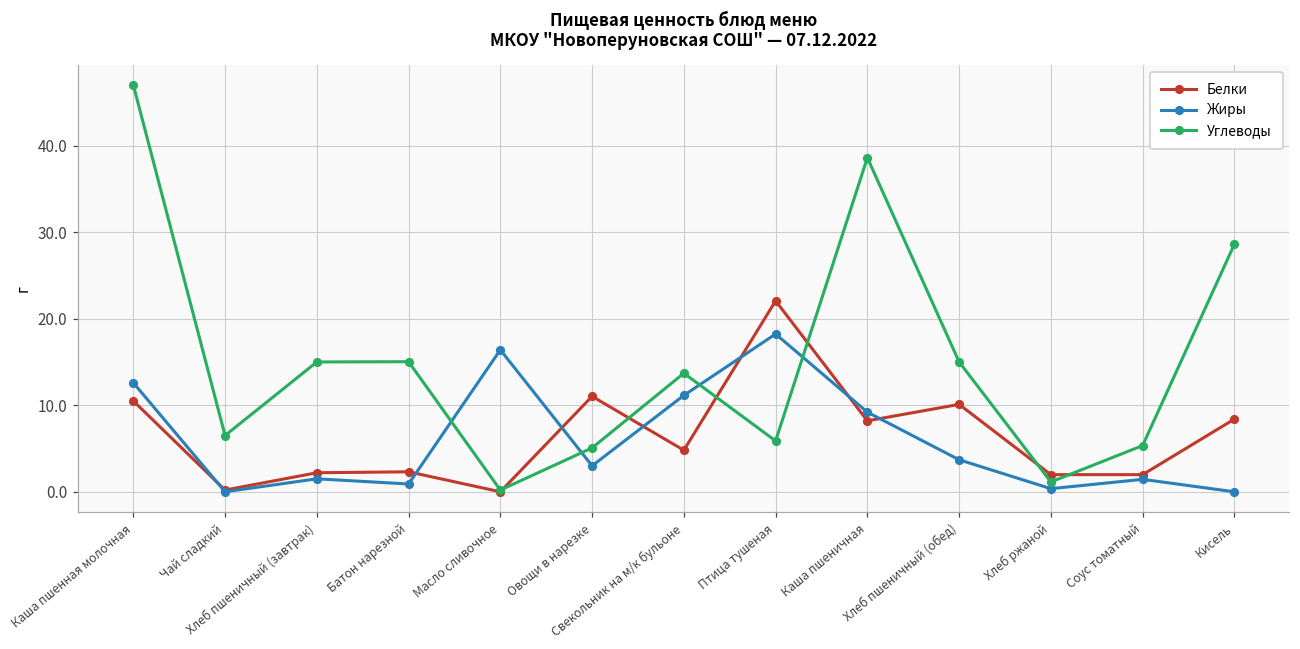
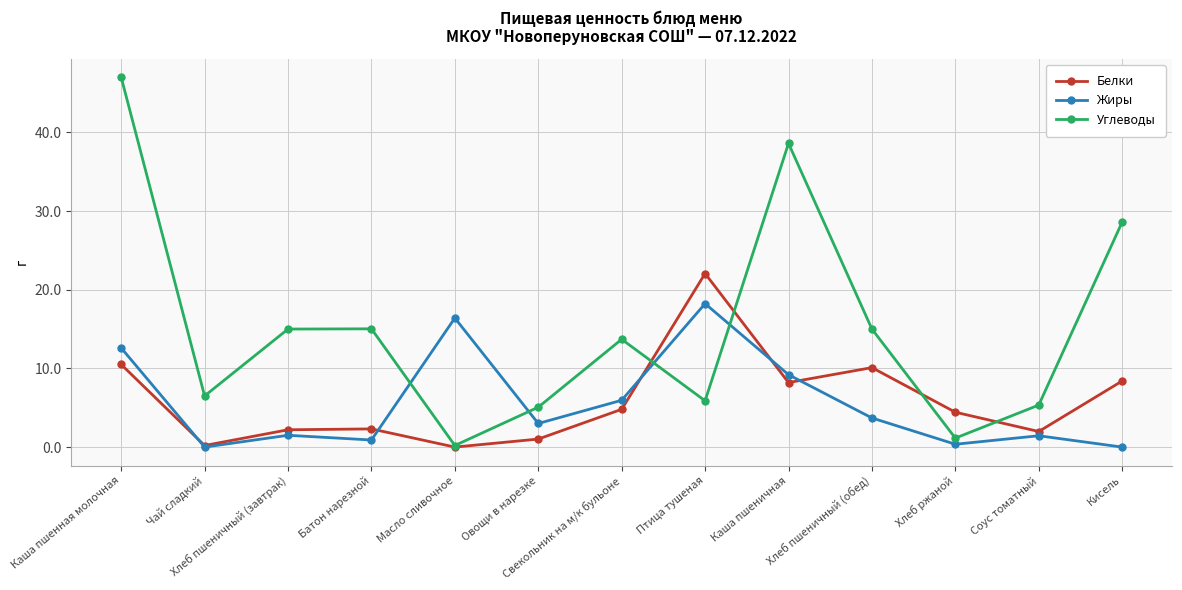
Белки, Овощи в нарезке: 11 -> 1
Жиры, Свекольник на м/к бульоне: 11 -> 6
Белки, Хлеб ржаной: 2 -> 4
